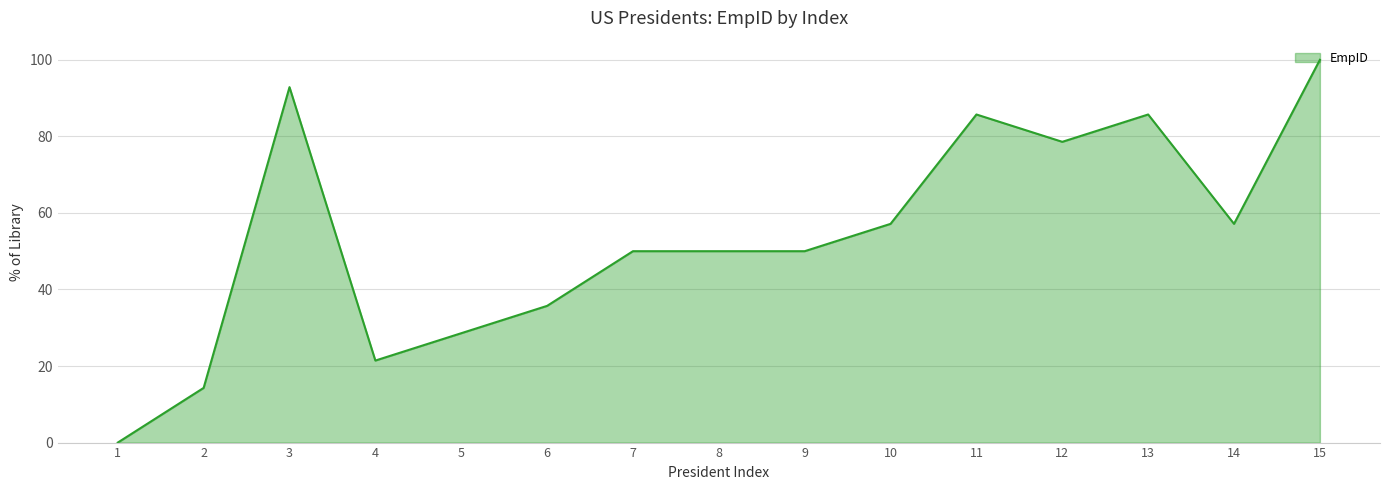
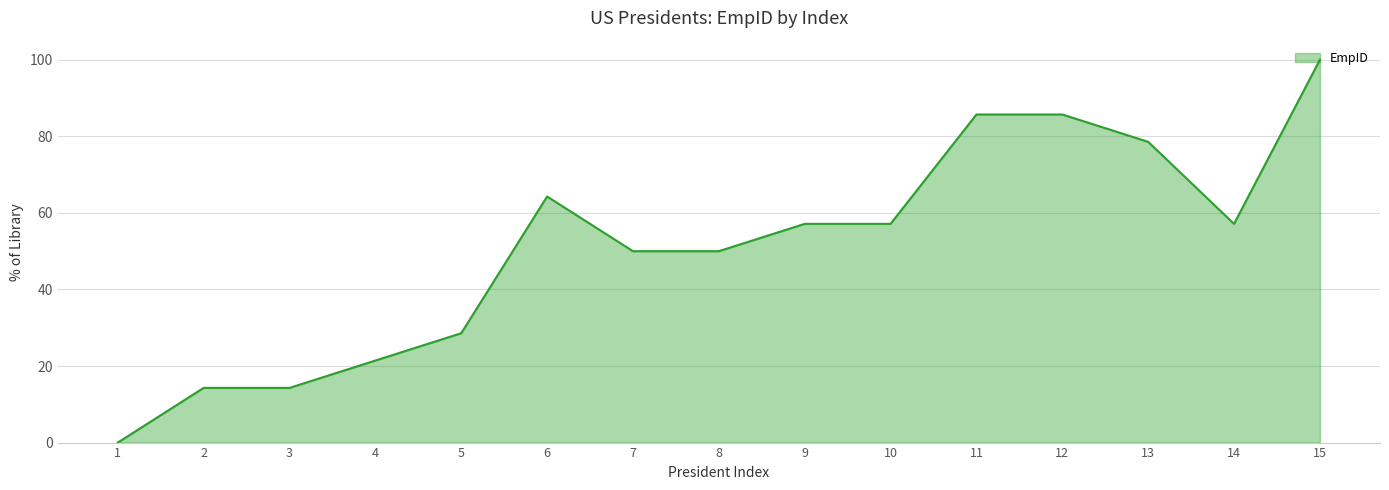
3: 93 -> 14
6: 36 -> 64
9: 50 -> 57
12: 79 -> 86
13: 86 -> 79
